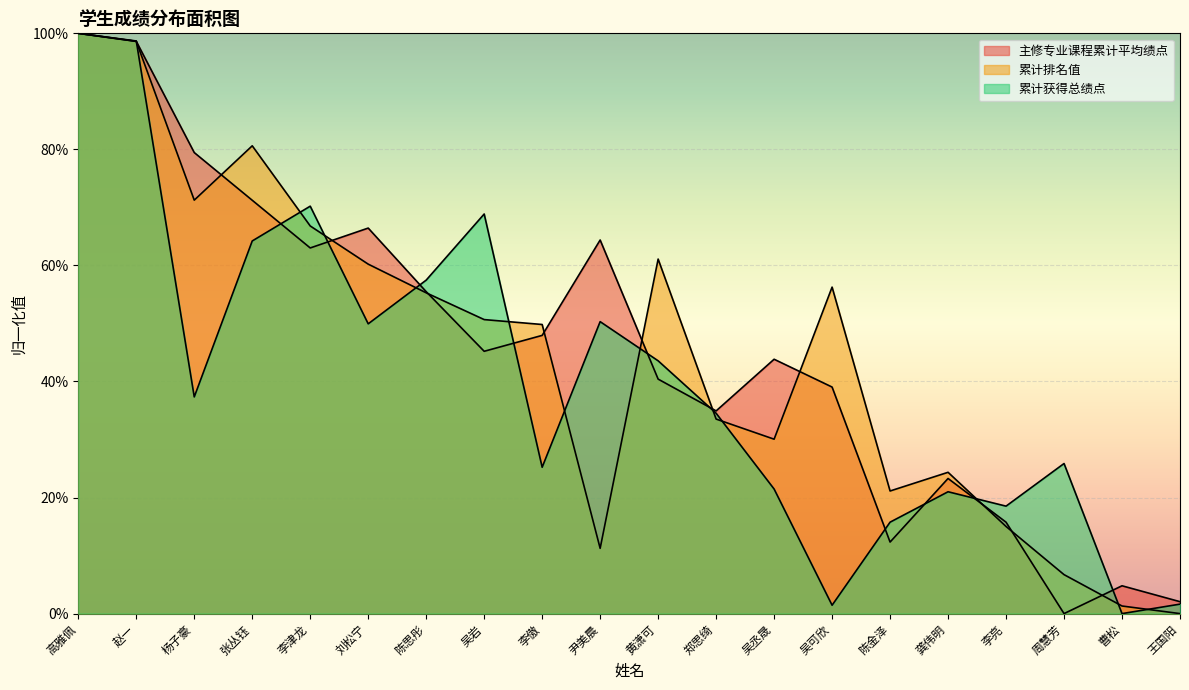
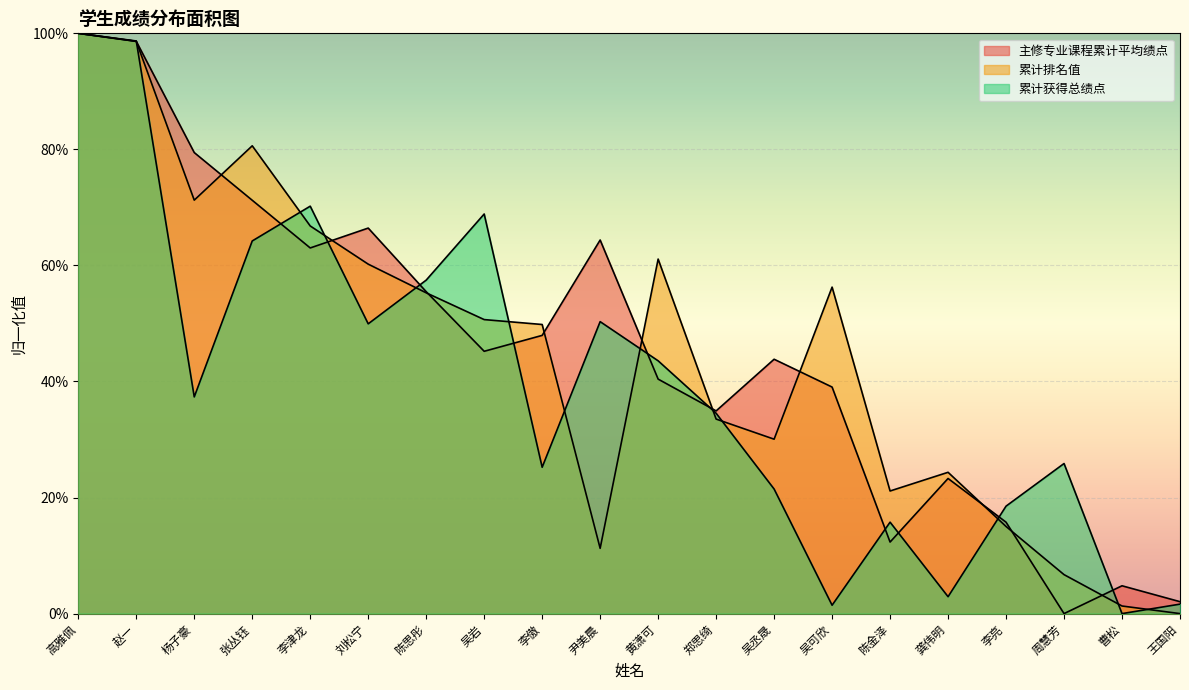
累计获得总绩点, 龚伟明: 21% -> 3%
